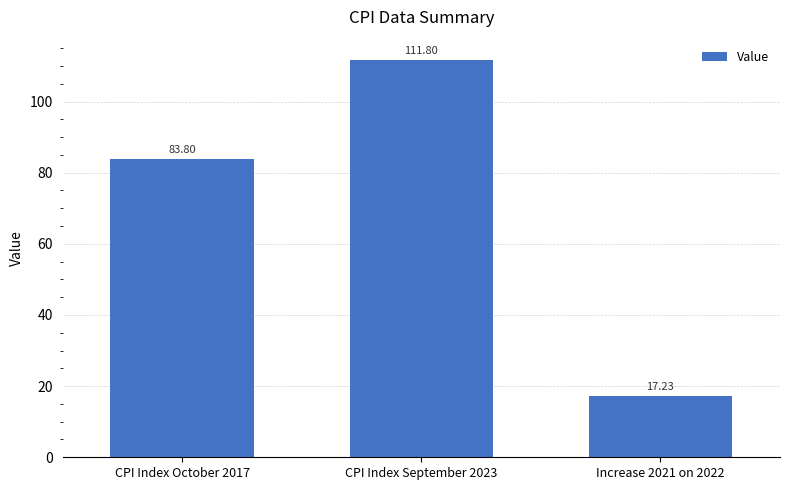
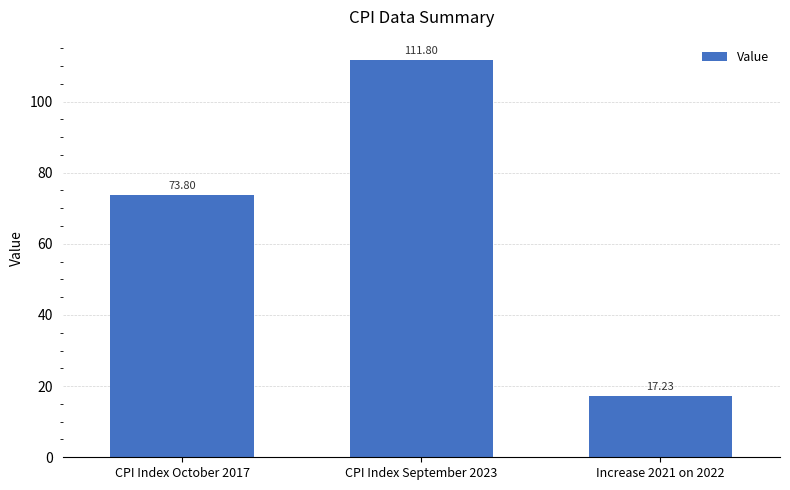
CPI Index October 2017: 83.80 -> 73.80
